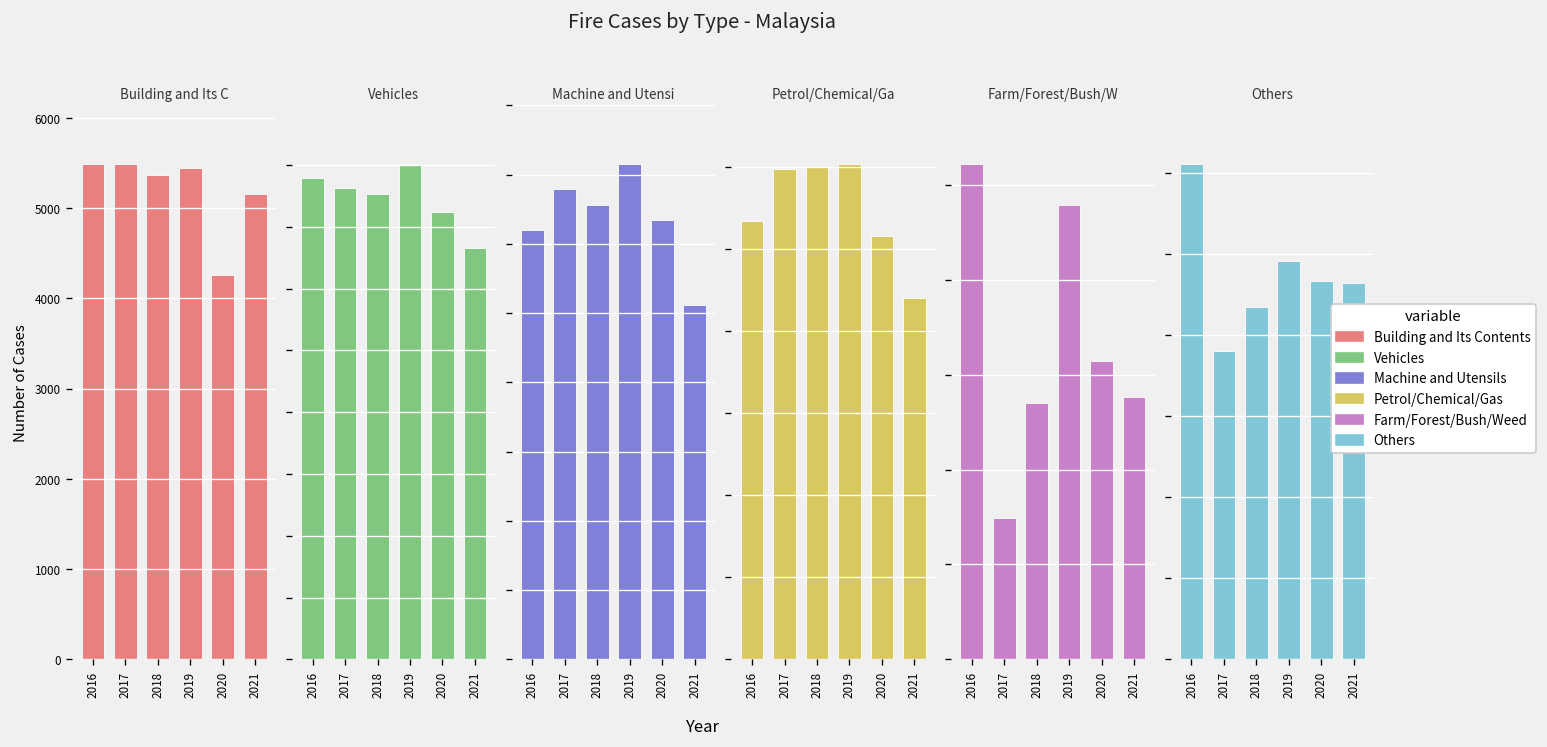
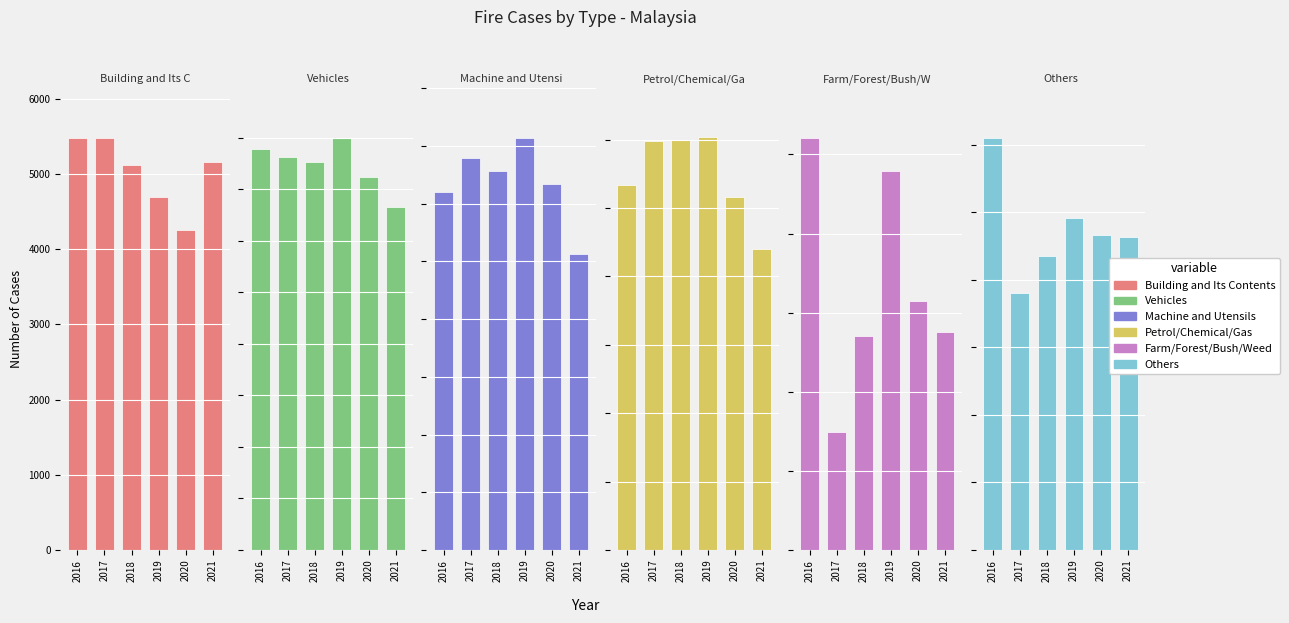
Building and Its C, 2018: 5400 -> 5100
Building and Its C, 2019: 5400 -> 4700
